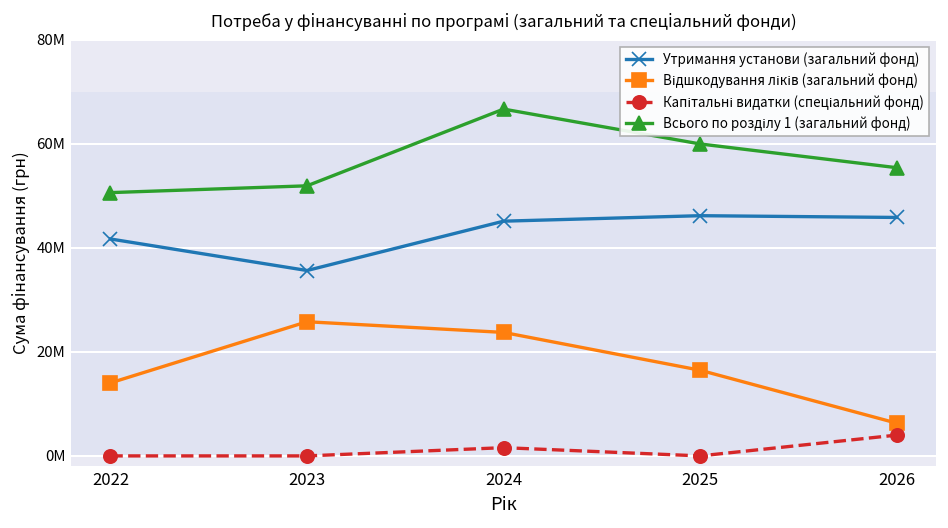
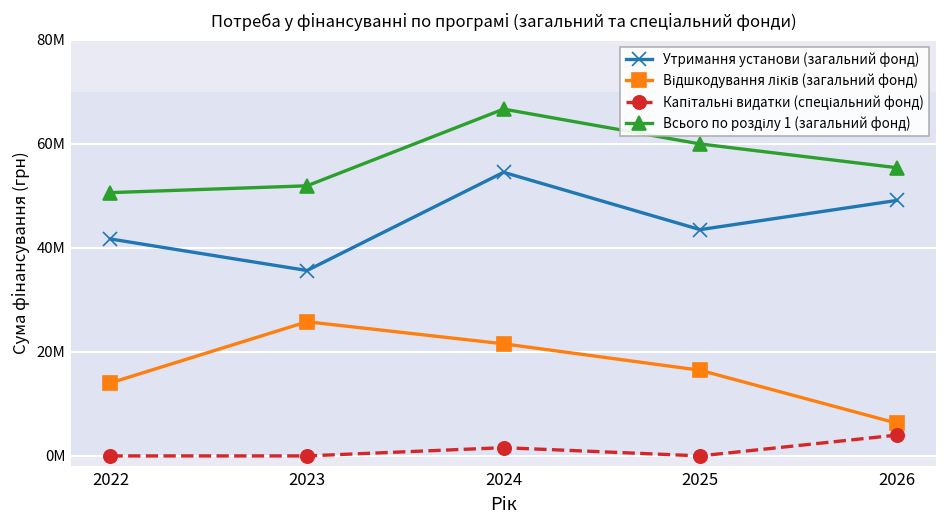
Утримання установи (загальний фонд), 2024: 45000000 -> 55000000
Відшкодування ліків (загальний фонд), 2024: 24000000 -> 22000000
Утримання установи (загальний фонд), 2025: 46000000 -> 44000000
Утримання установи (загальний фонд), 2026: 46000000 -> 49000000
